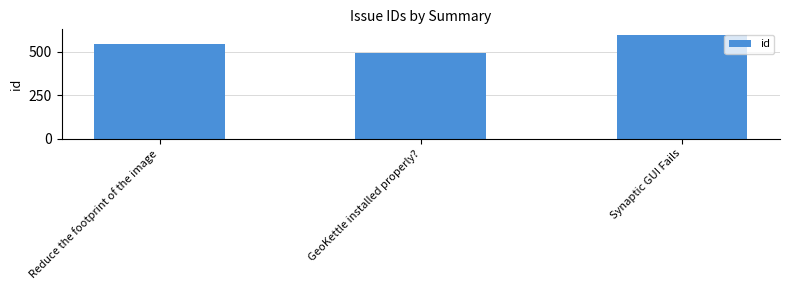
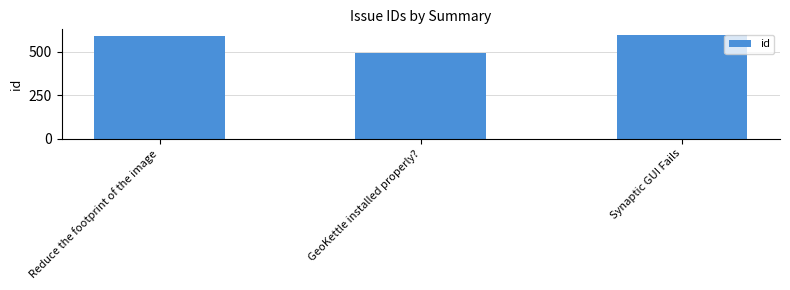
Reduce the footprint of the image: 540 -> 590
